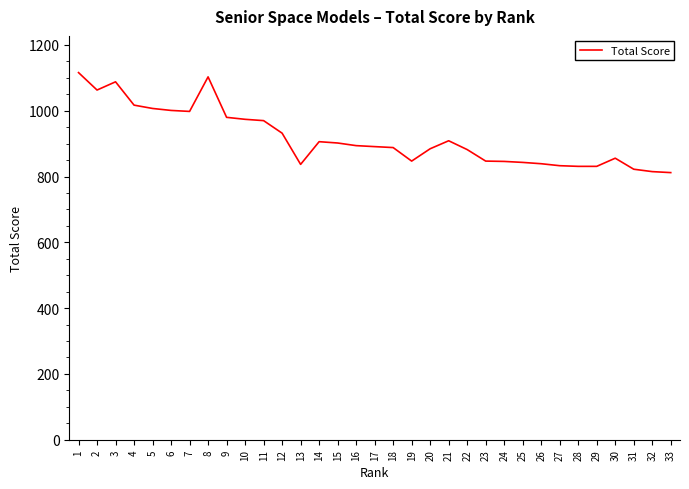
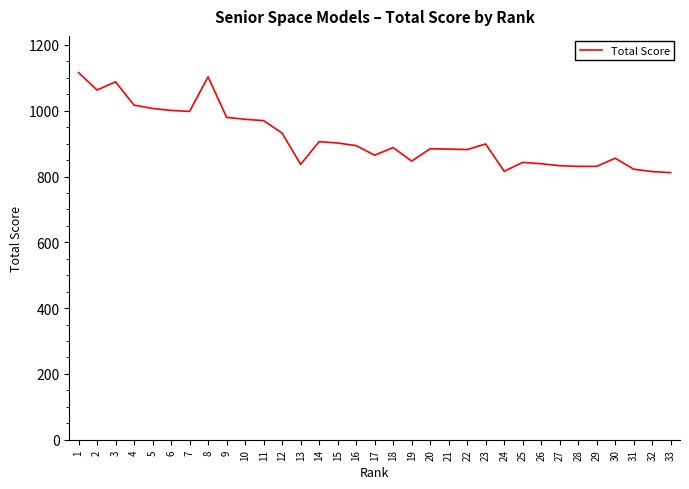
17: 890 -> 870
21: 910 -> 880
23: 850 -> 900
24: 850 -> 820
